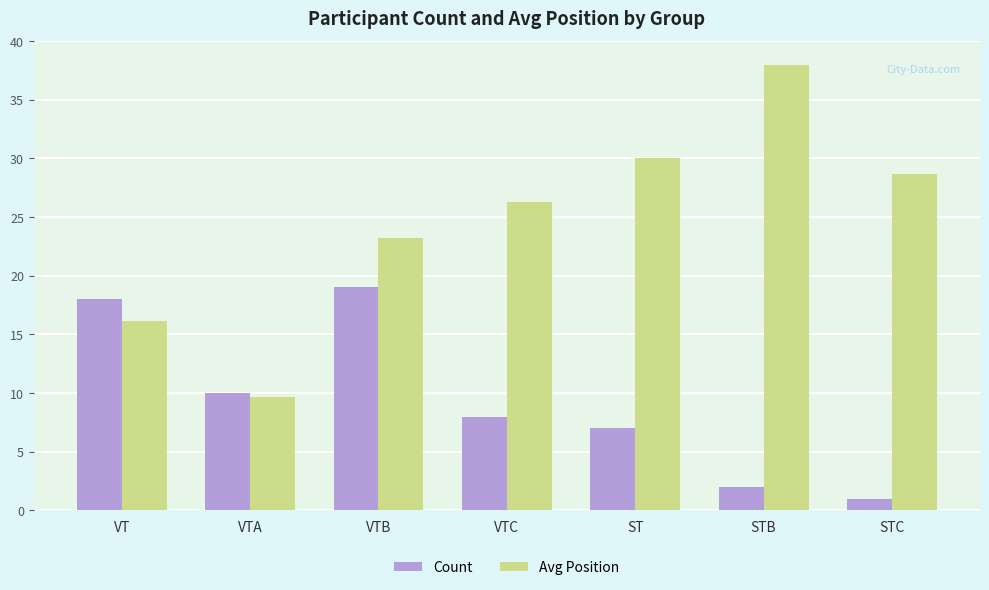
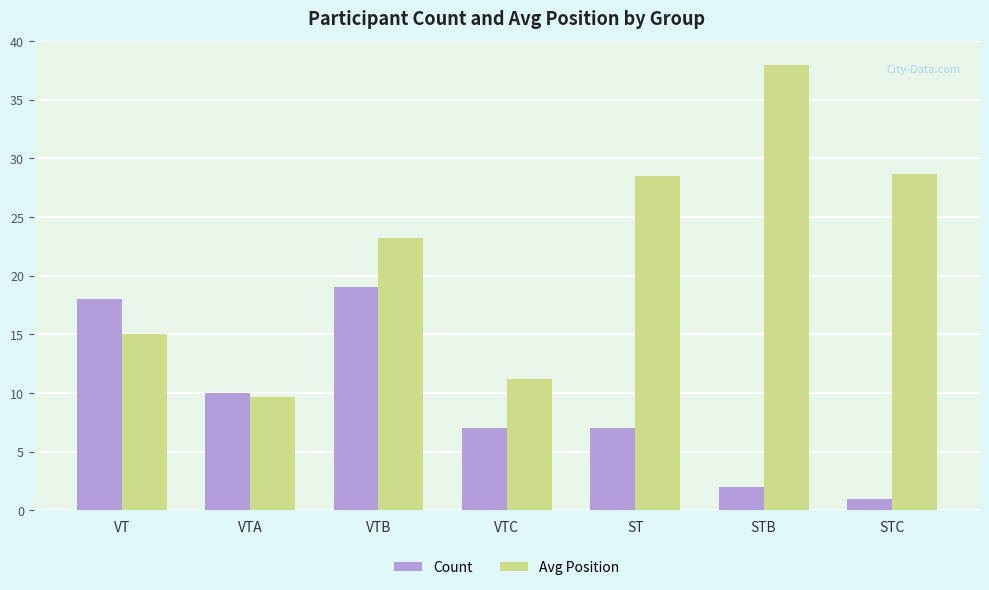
Avg Position, VT: 16.1 -> 15.0
Count, VTC: 8 -> 7
Avg Position, VTC: 26.3 -> 11.2
Avg Position, ST: 30.0 -> 28.5
